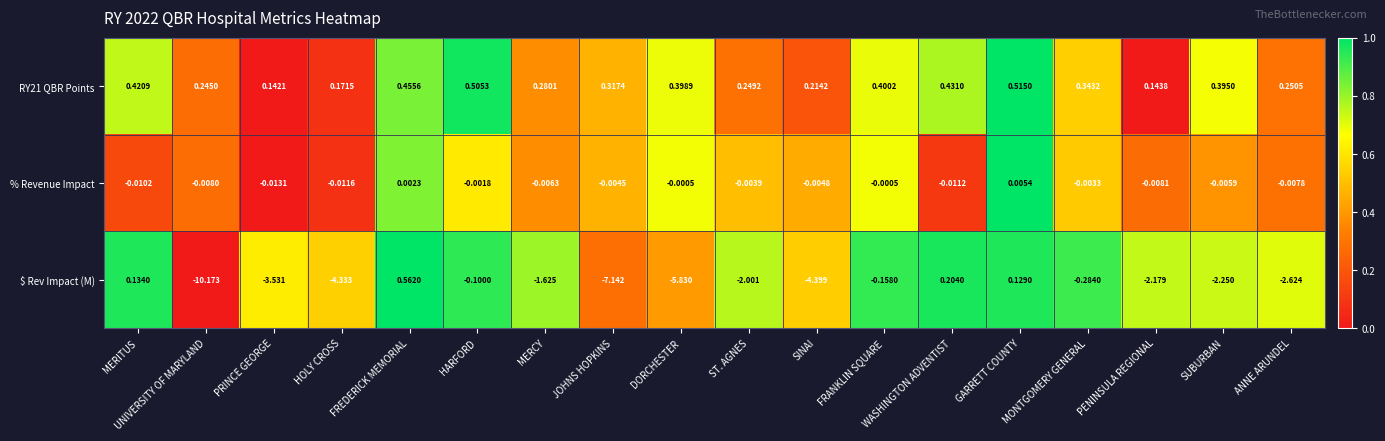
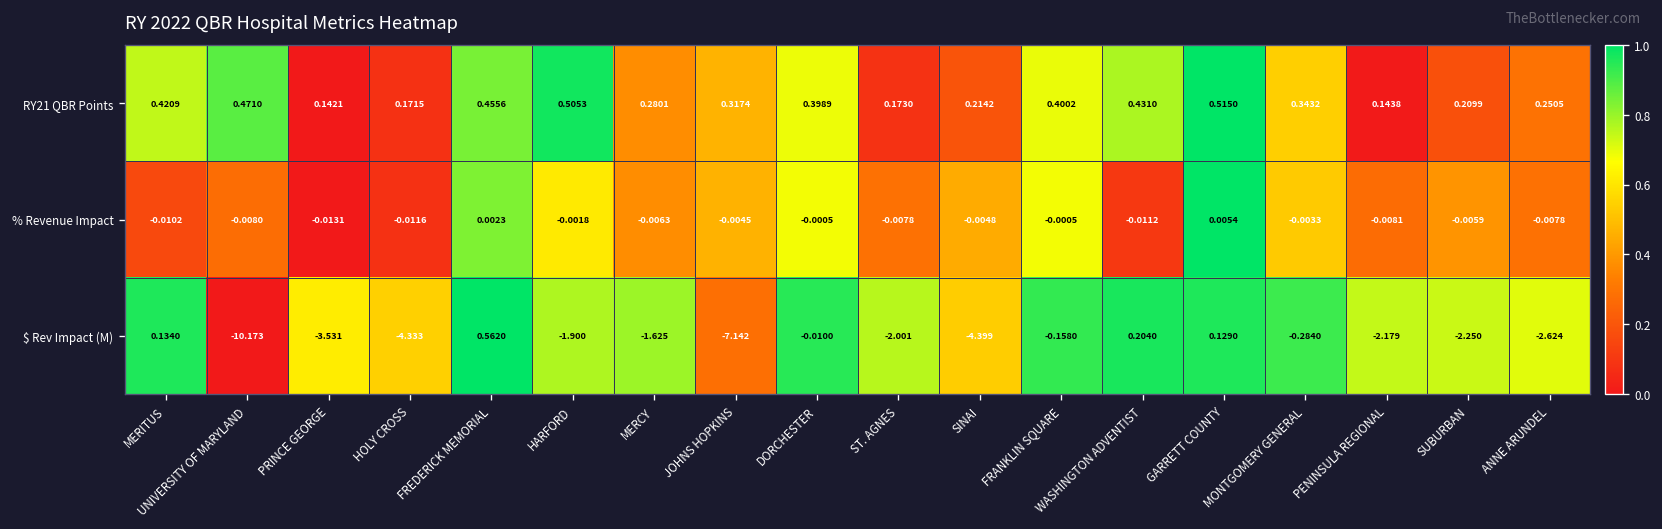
RY21 QBR Points, UNIVERSITY OF MARYLAND: 0.2450 -> 0.4710
RY21 QBR Points, ST. AGNES: 0.2492 -> 0.1730
RY21 QBR Points, SUBURBAN: 0.3950 -> 0.2099
% Revenue Impact, ST. AGNES: -0.0039 -> -0.0078
$ Rev Impact (M), HARFORD: -0.1000 -> -1.900
$ Rev Impact (M), DORCHESTER: -5.830 -> -0.0100
